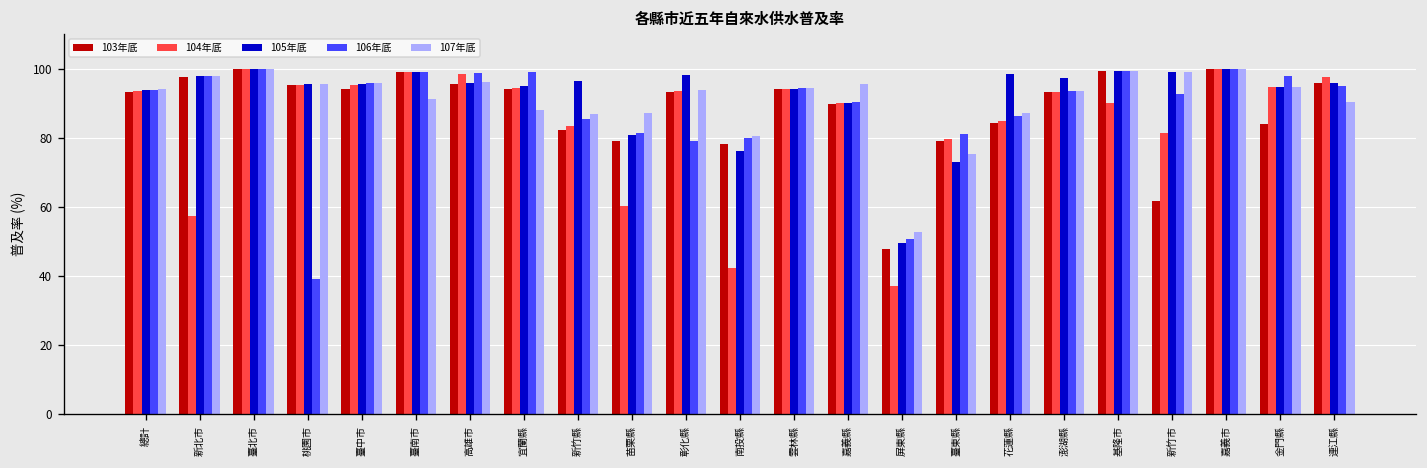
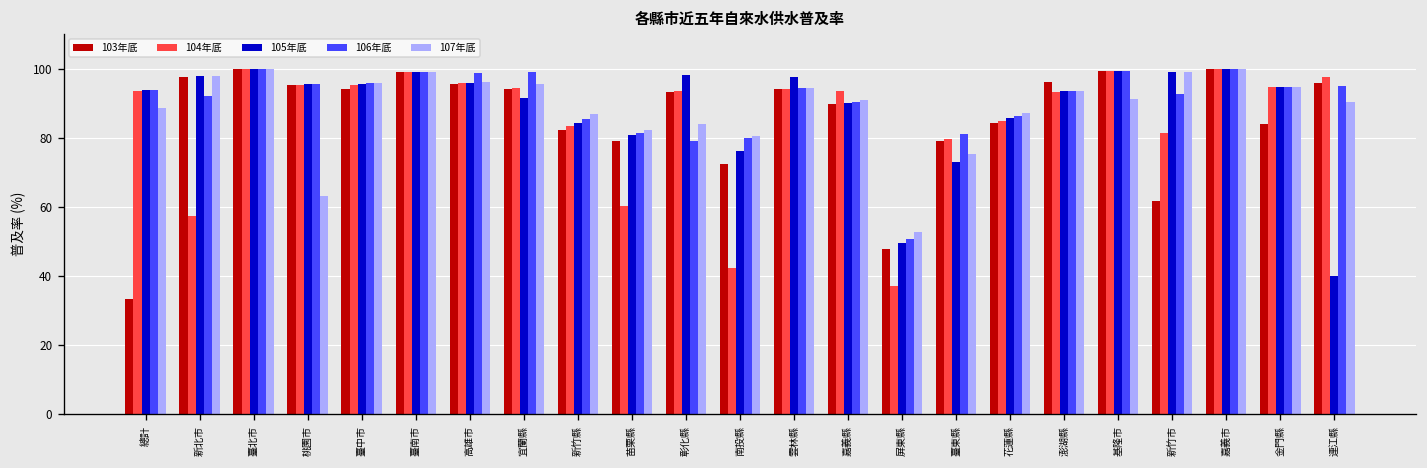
103年底, 總計: 93 -> 33
107年底, 總計: 94 -> 89
106年底, 新北市: 98 -> 92
106年底, 桃園市: 39 -> 95
107年底, 桃園市: 96 -> 63
107年底, 臺南市: 91 -> 99
104年底, 高雄市: 99 -> 96
105年底, 宜蘭縣: 95 -> 91
107年底, 宜蘭縣: 88 -> 95
105年底, 新竹縣: 96 -> 84
107年底, 苗栗縣: 87 -> 82
107年底, 彰化縣: 94 -> 84
103年底, 南投縣: 78 -> 72
105年底, 雲林縣: 94 -> 97
104年底, 嘉義縣: 90 -> 93
107年底, 嘉義縣: 96 -> 91
105年底, 花蓮縣: 98 -> 86
103年底, 澎湖縣: 93 -> 96
105年底, 澎湖縣: 97 -> 93
104年底, 基隆市: 90 -> 99
107年底, 基隆市: 99 -> 91
106年底, 金門縣: 98 -> 95
105年底, 連江縣: 96 -> 40
